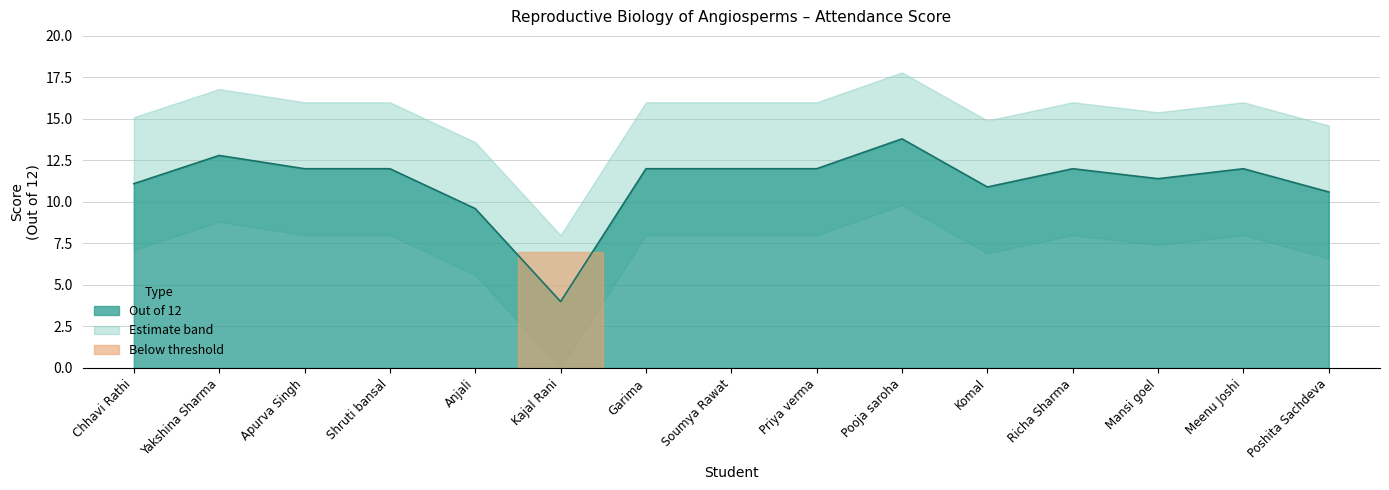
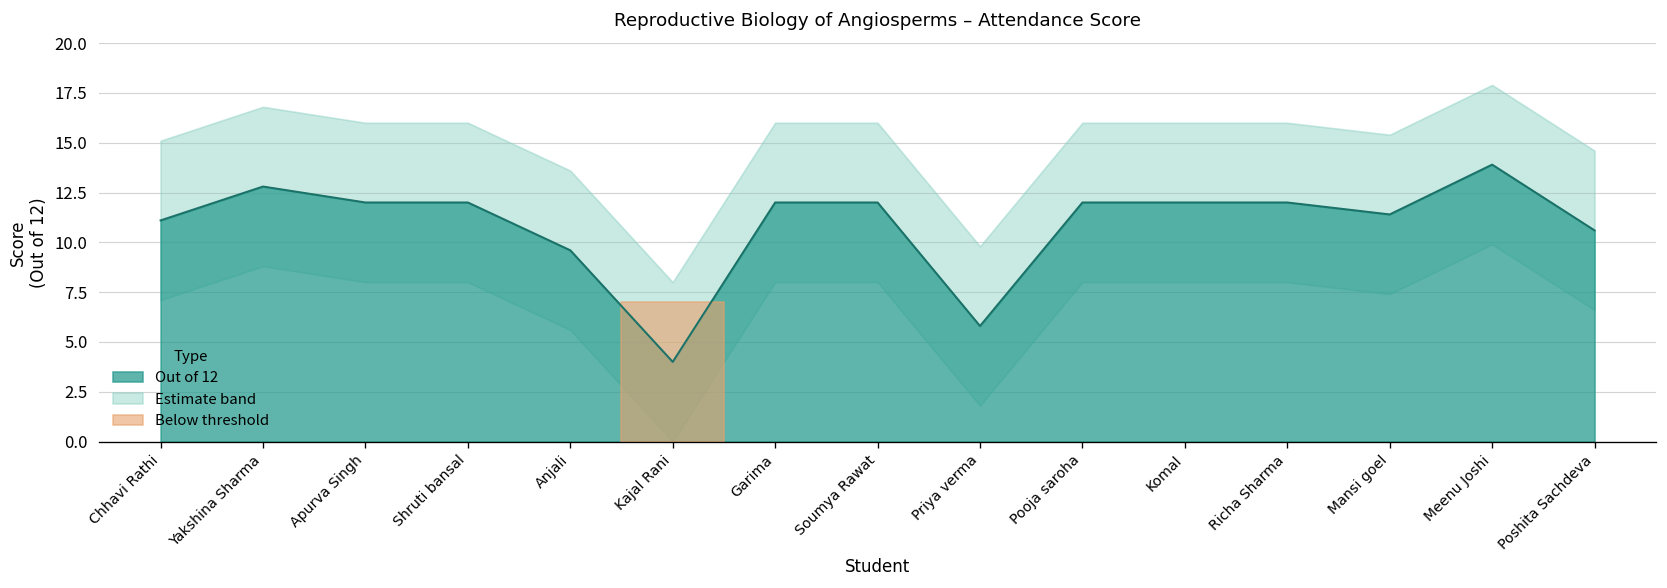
Out of 12, Priya verma: 12.0 -> 5.8
Out of 12, Pooja saroha: 13.8 -> 12.0
Out of 12, Komal: 10.9 -> 12.0
Out of 12, Meenu Joshi: 12.0 -> 13.9
